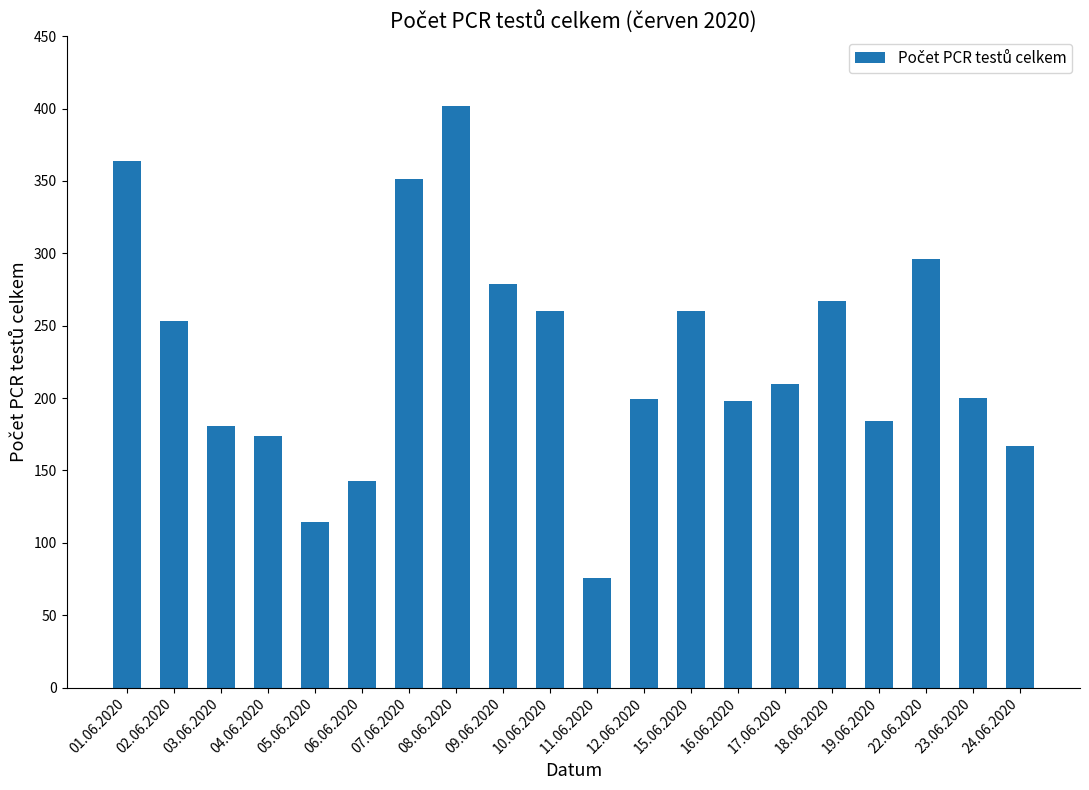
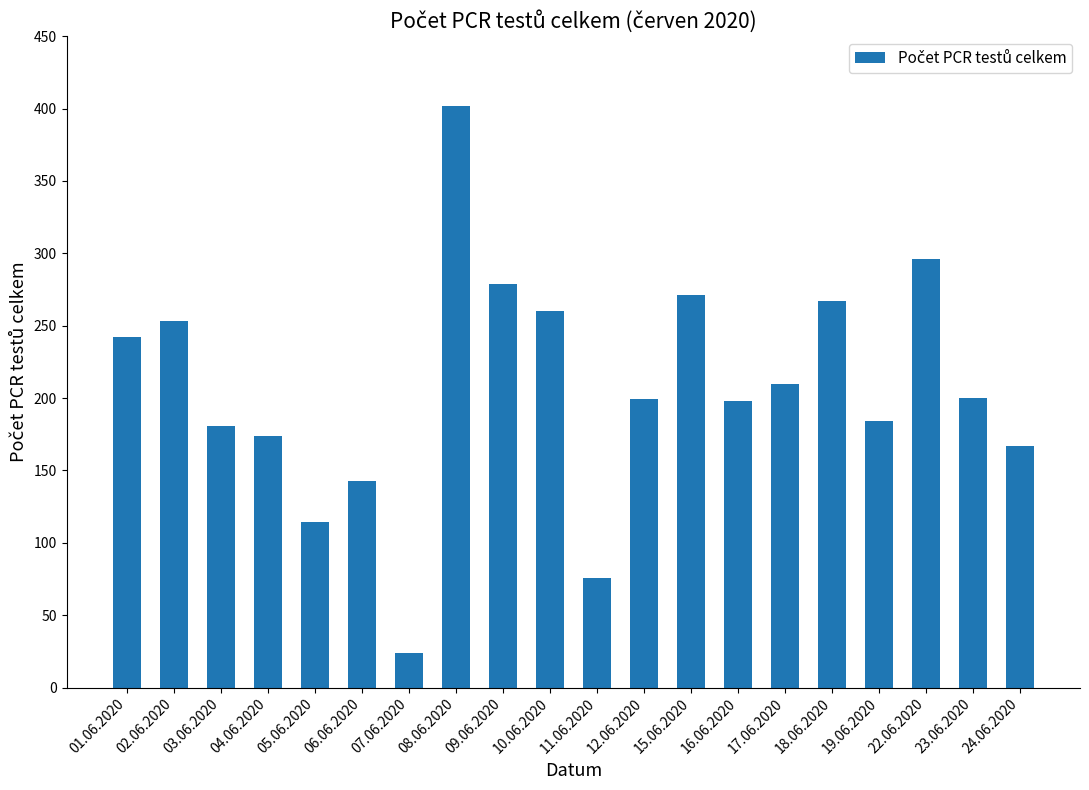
01.06.2020: 364 -> 242
07.06.2020: 351 -> 24
15.06.2020: 260 -> 271
